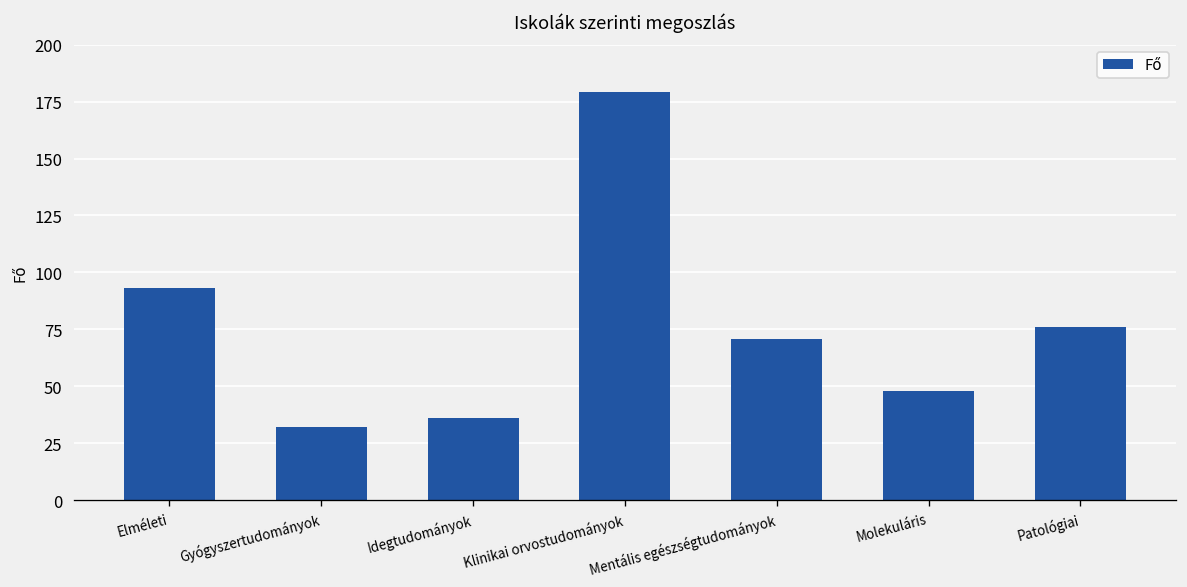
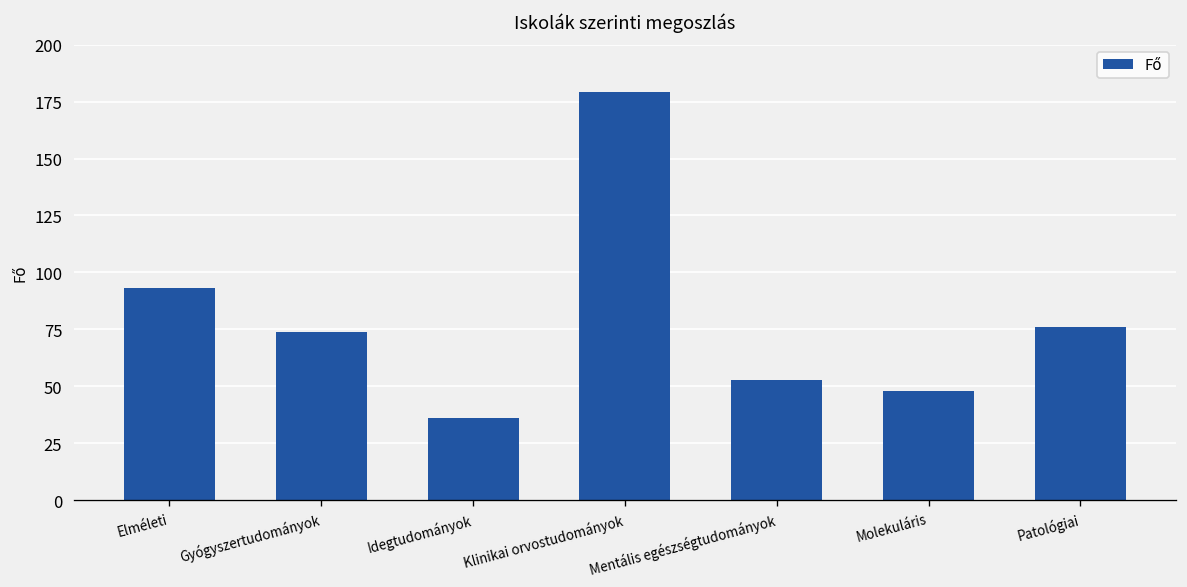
Gyógyszertudományok: 32 -> 74
Mentális egészségtudományok: 71 -> 53
